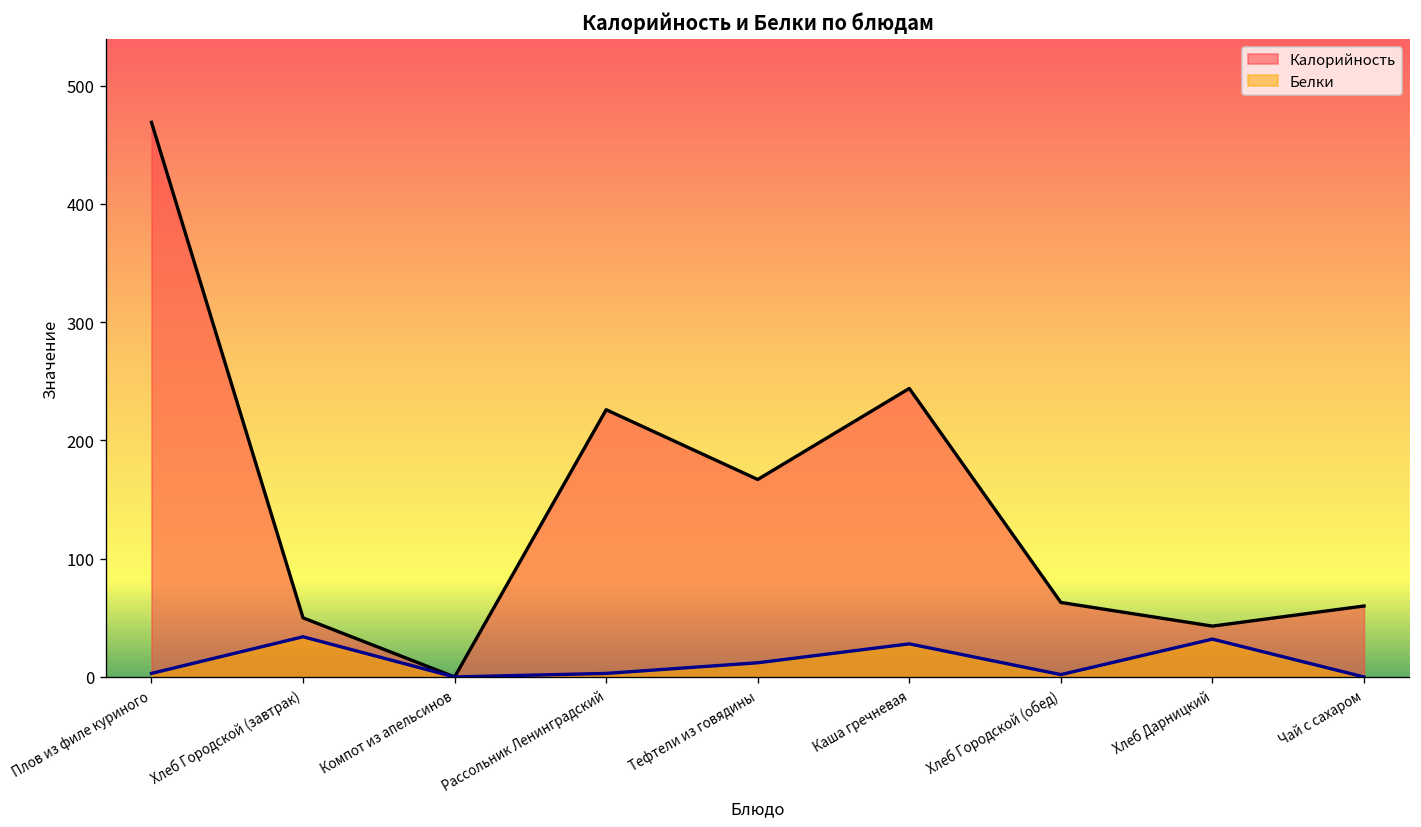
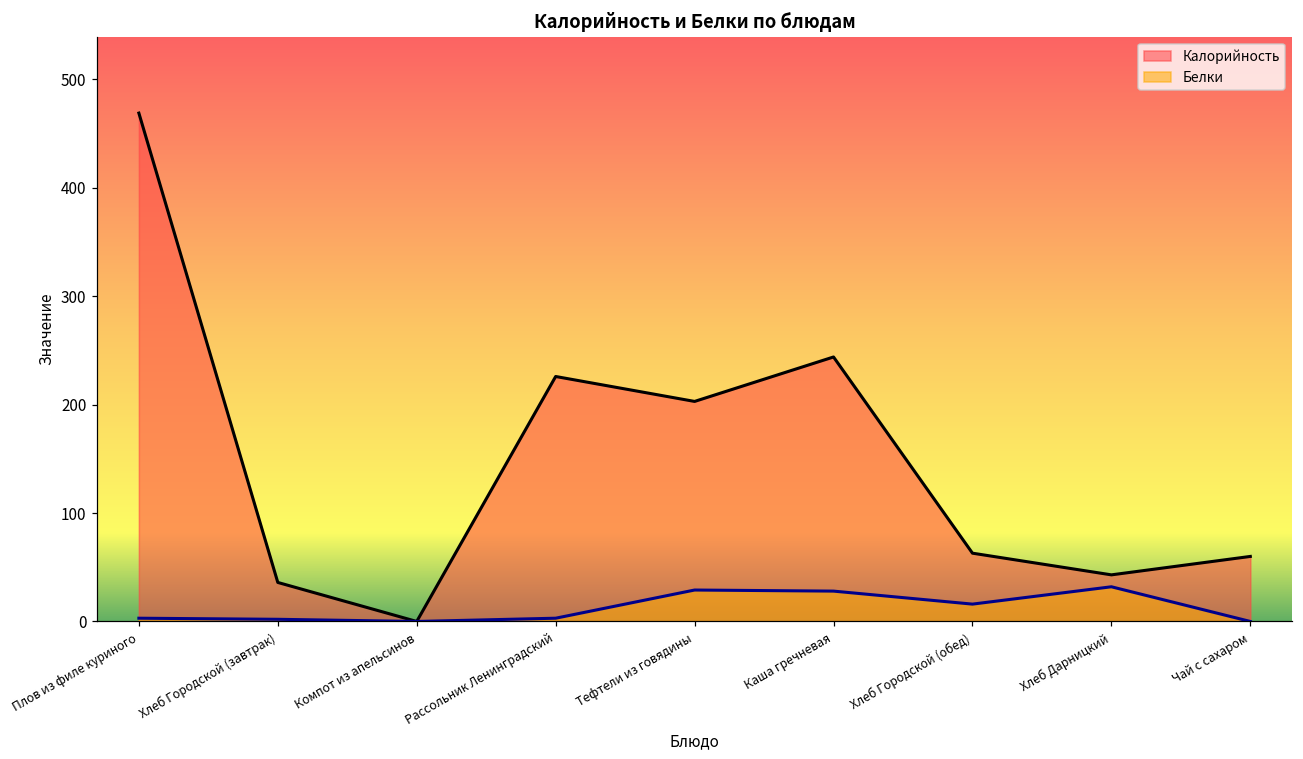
Калорийность, Хлеб Городской (завтрак): 50 -> 40
Белки, Хлеб Городской (завтрак): 30 -> 0
Калорийность, Тефтели из говядины: 170 -> 200
Белки, Тефтели из говядины: 10 -> 30
Белки, Хлеб Городской (обед): 0 -> 20
